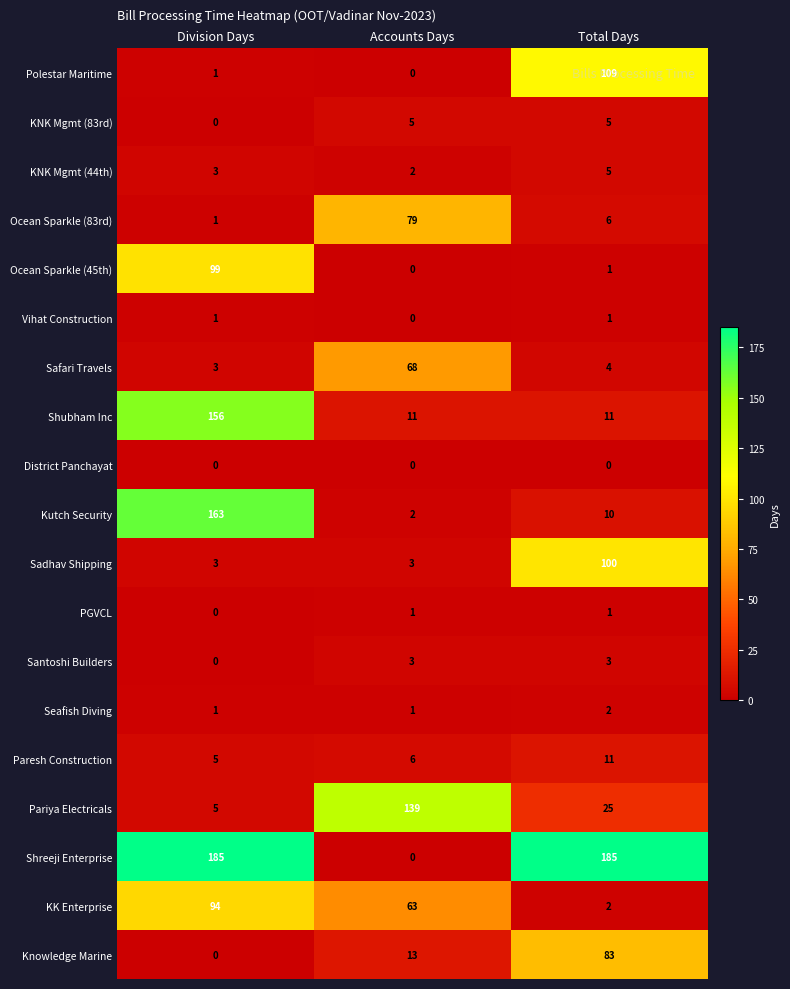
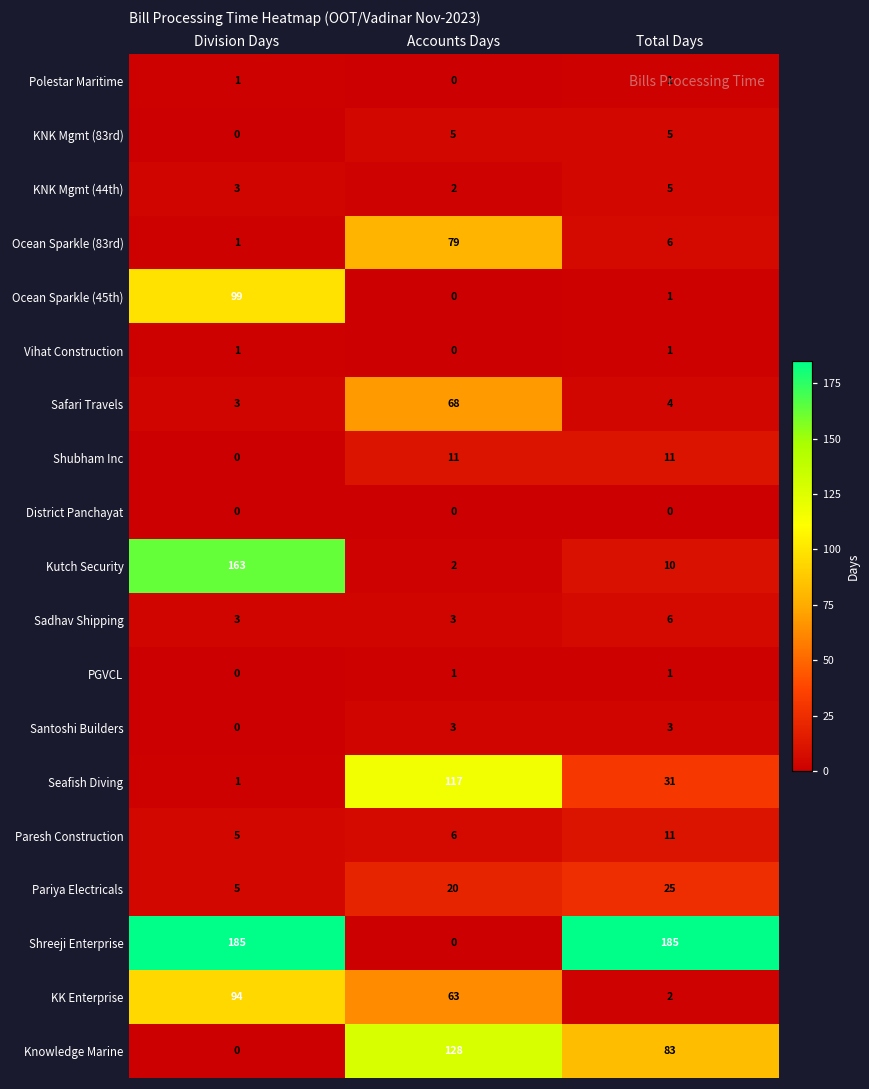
Polestar Maritime, Total Days: 109 -> 1
Shubham Inc, Division Days: 156 -> 0
Sadhav Shipping, Total Days: 100 -> 6
Seafish Diving, Accounts Days: 1 -> 117
Seafish Diving, Total Days: 2 -> 31
Pariya Electricals, Accounts Days: 139 -> 20
Knowledge Marine, Accounts Days: 13 -> 128
